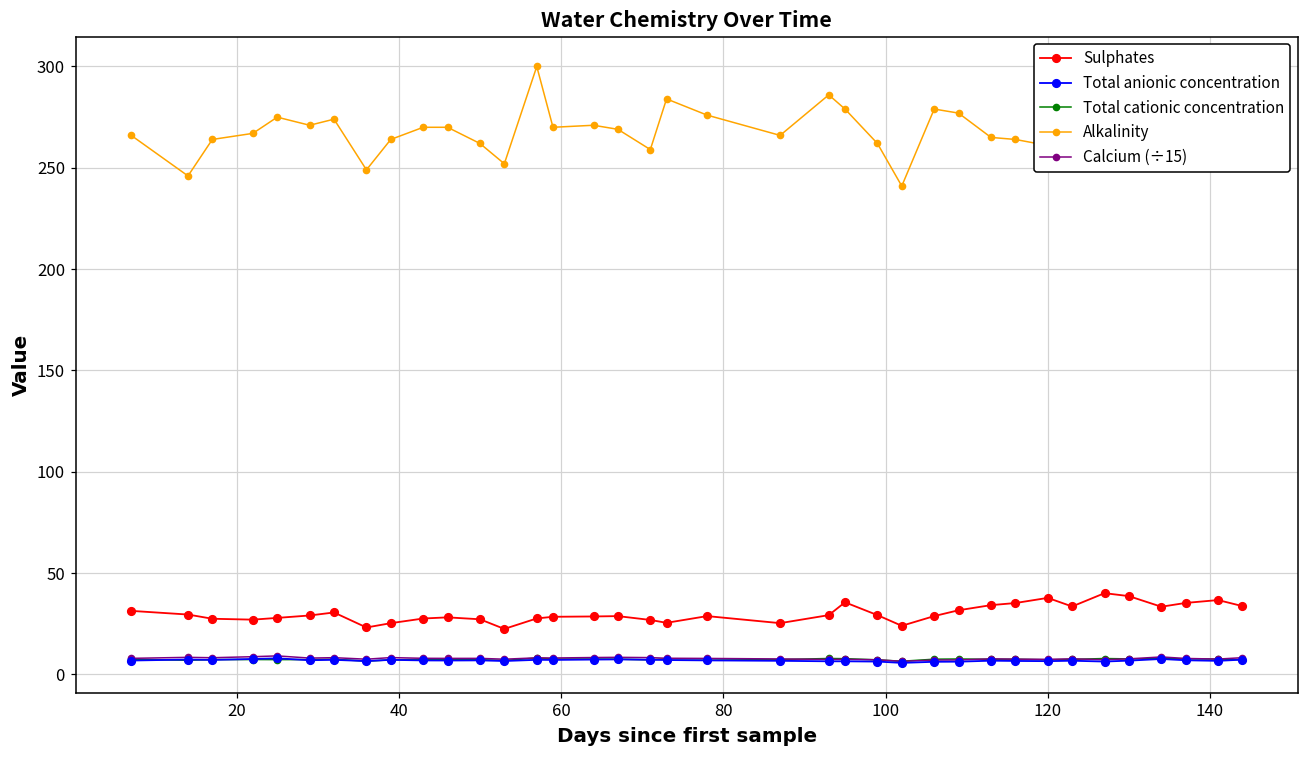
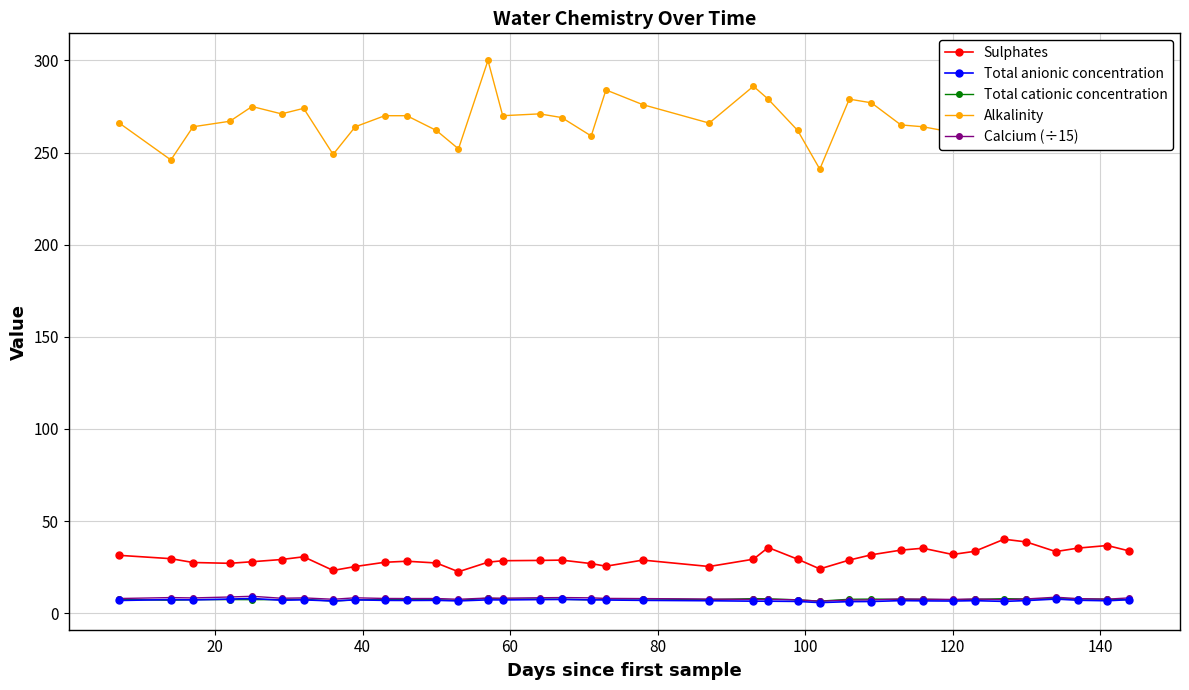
Sulphates, 120: 38 -> 32
